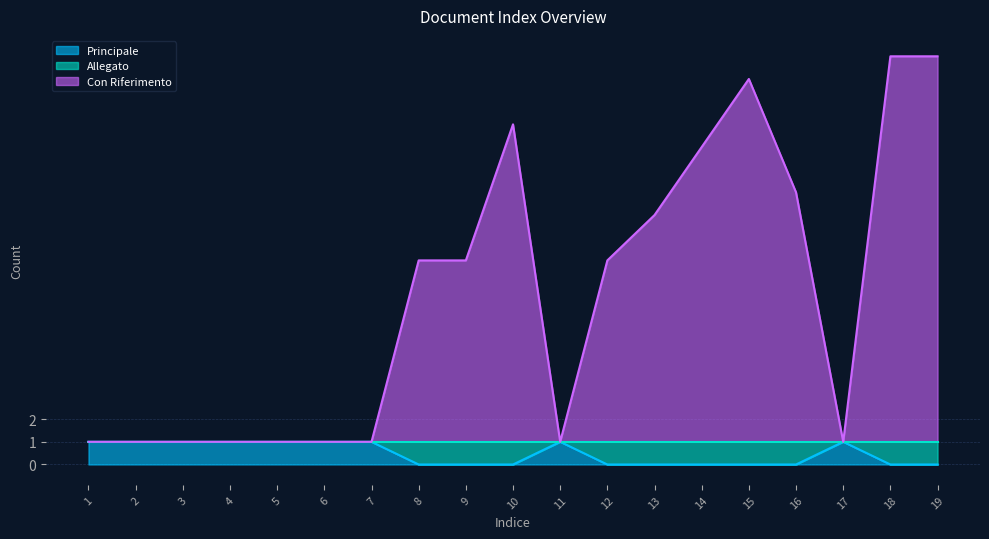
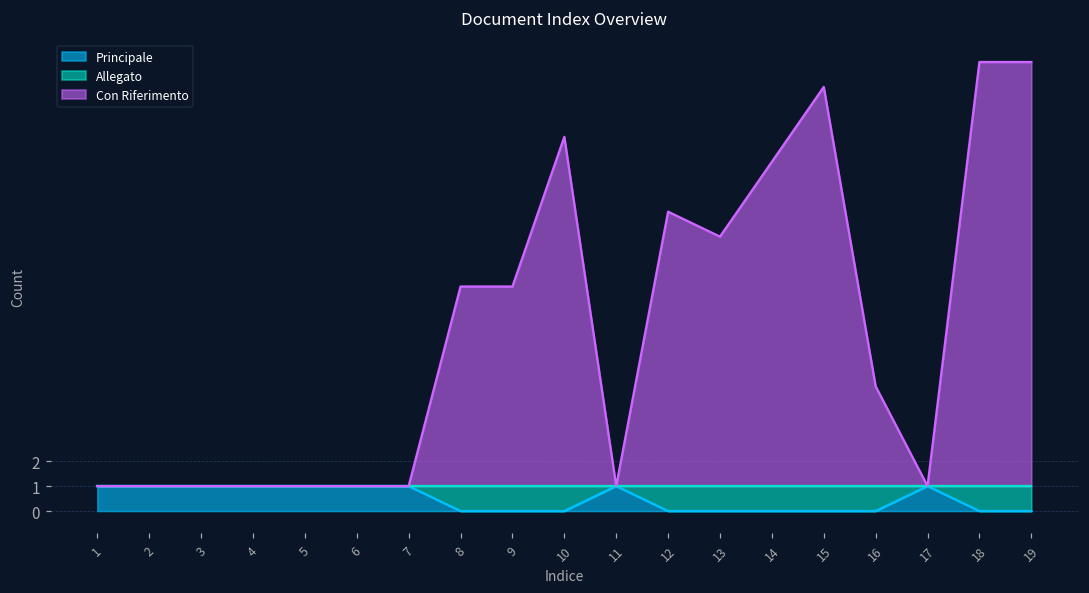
Con Riferimento, 12: 9.0 -> 12.0
Con Riferimento, 16: 12.0 -> 5.0
